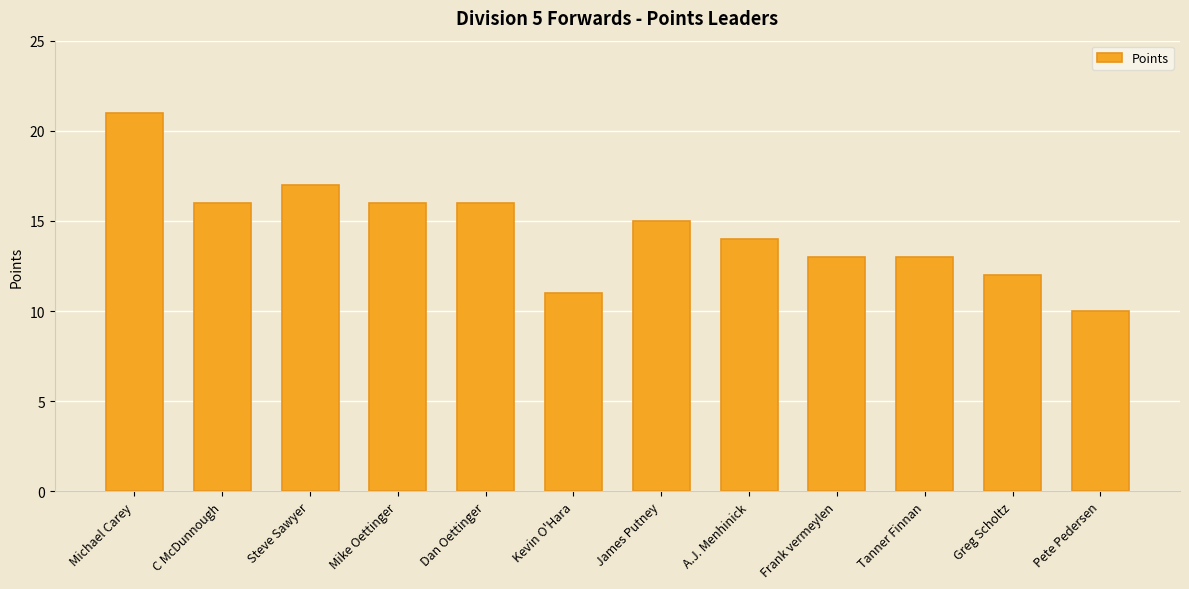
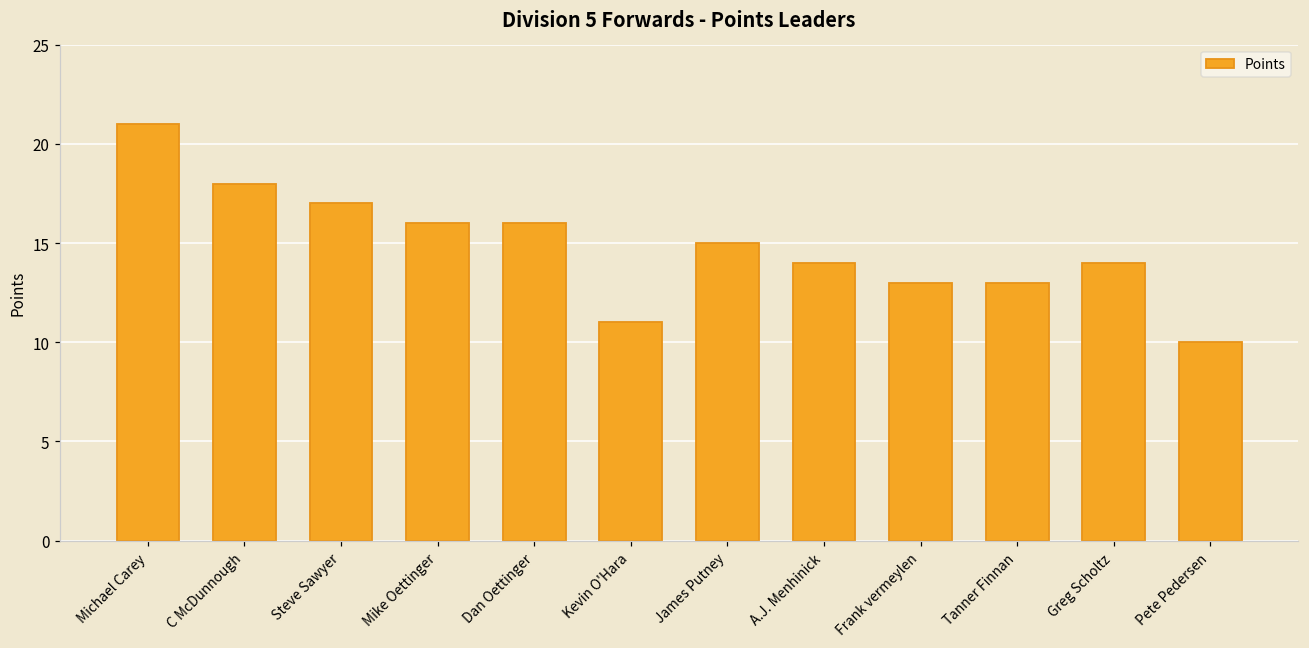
C McDunnough: 16 -> 18
Greg Scholtz: 12 -> 14
